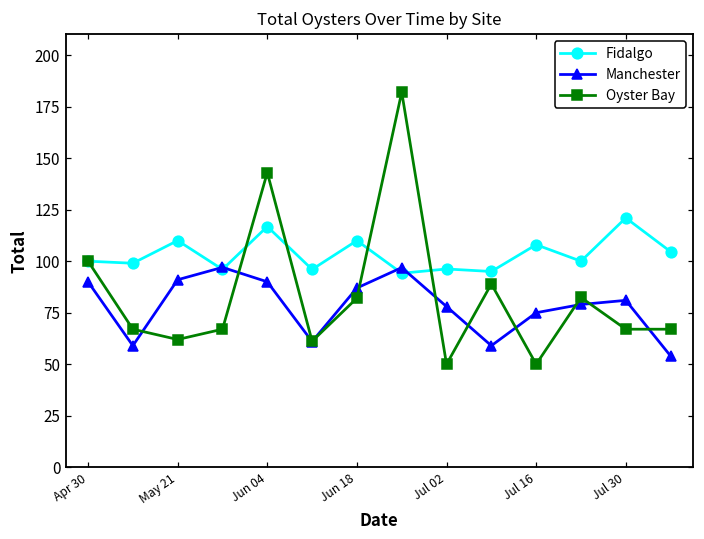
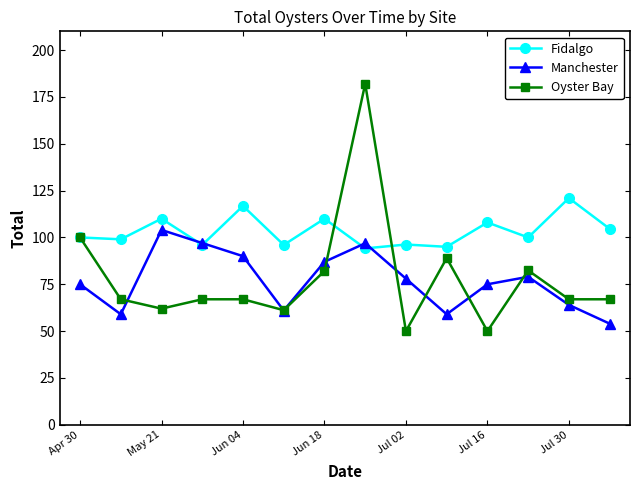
Manchester, Apr 30: 90 -> 75
Manchester, May 21: 91 -> 104
Oyster Bay, Jun 04: 143 -> 67
Manchester, Jul 30: 81 -> 64
